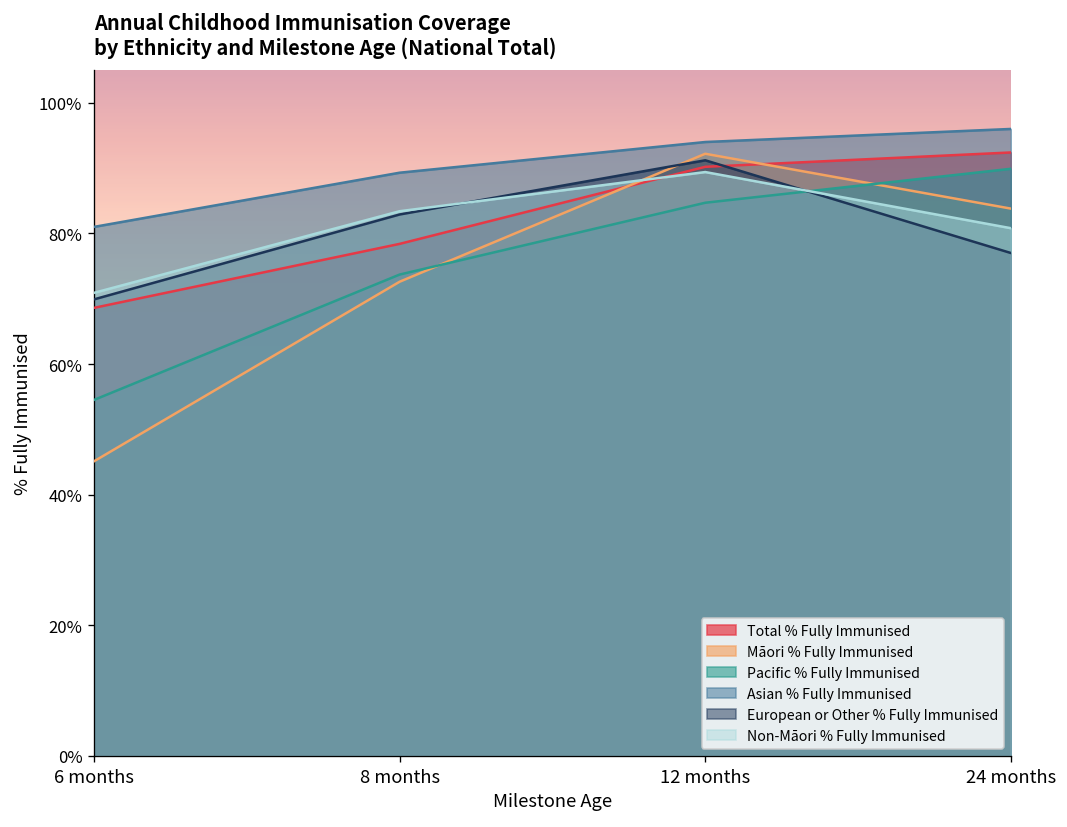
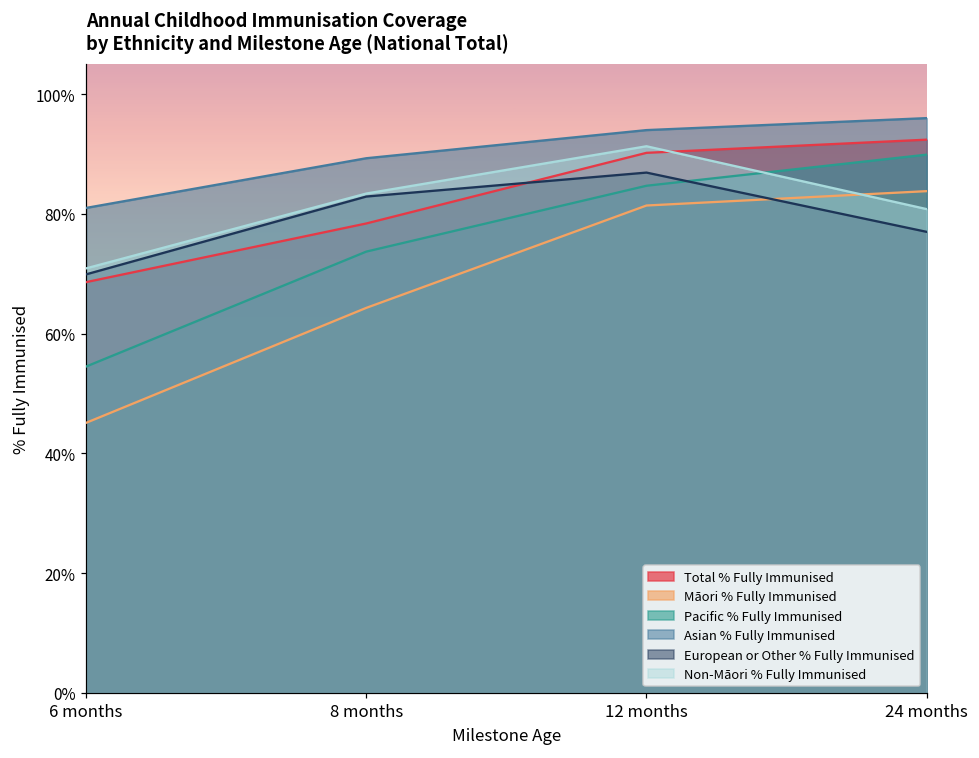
Māori % Fully Immunised, 8 months: 73% -> 64%
Māori % Fully Immunised, 12 months: 92% -> 81%
European or Other % Fully Immunised, 12 months: 91% -> 87%
Non-Māori % Fully Immunised, 12 months: 89% -> 91%
